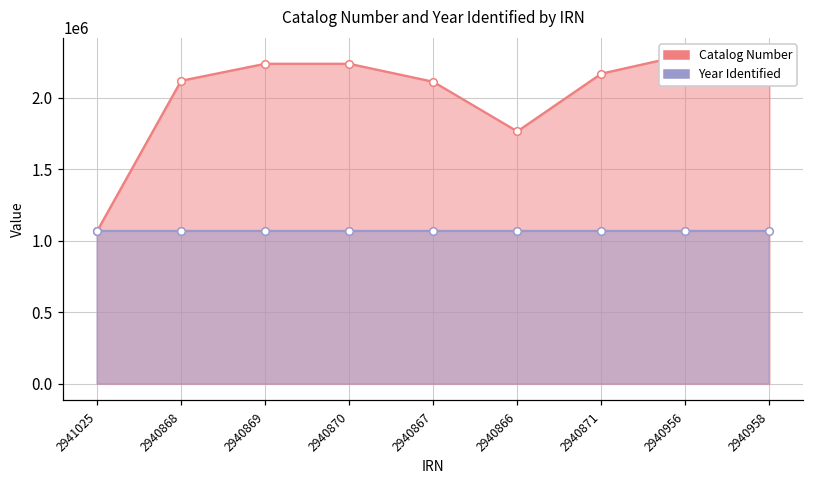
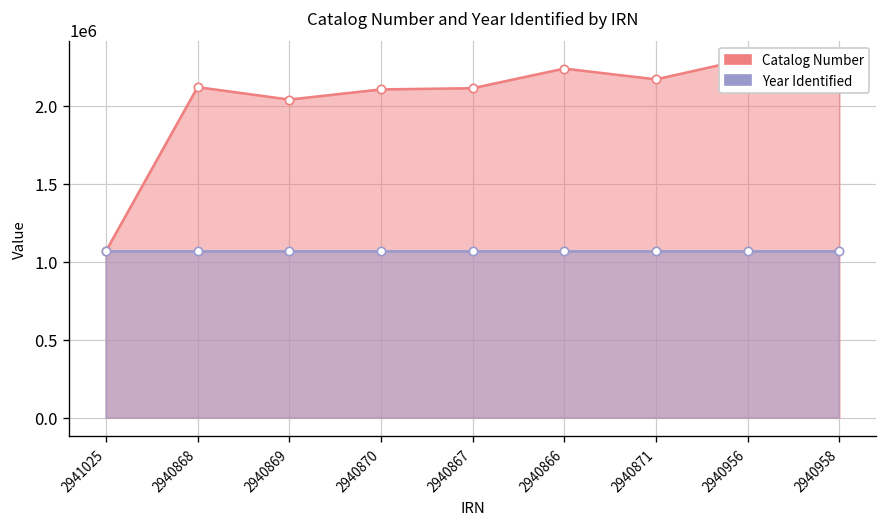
Catalog Number, 2940869: 2240000 -> 2040000
Catalog Number, 2940870: 2240000 -> 2110000
Catalog Number, 2940866: 1770000 -> 2240000
